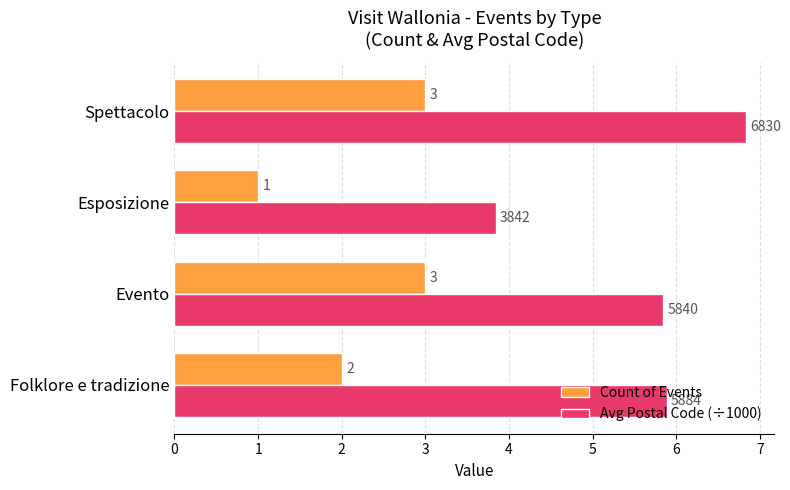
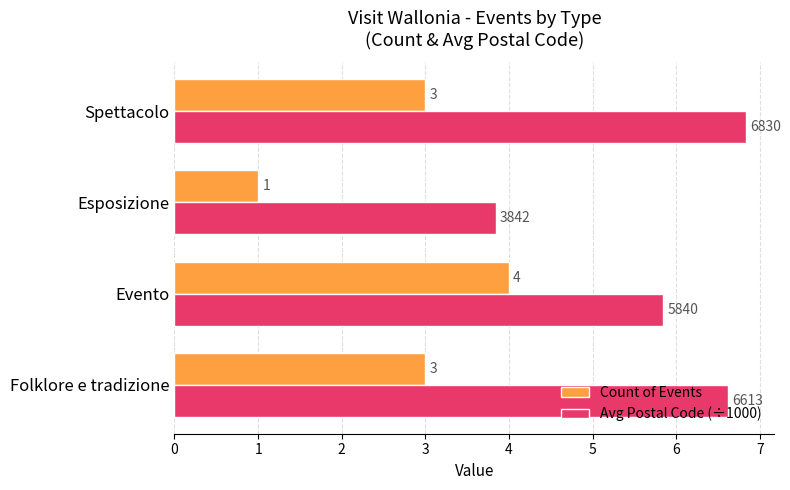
Count of Events, Evento: 3 -> 4
Count of Events, Folklore e tradizione: 2 -> 3
Avg Postal Code (÷1000), Folklore e tradizione: 5884 -> 6613
